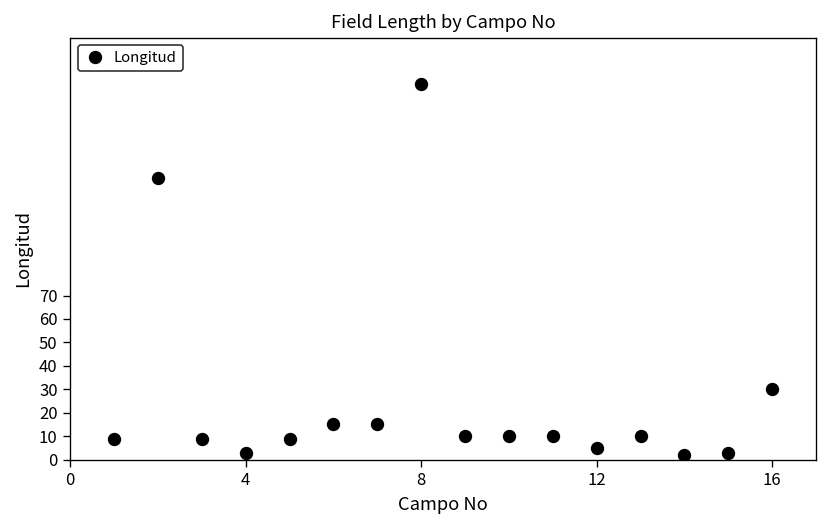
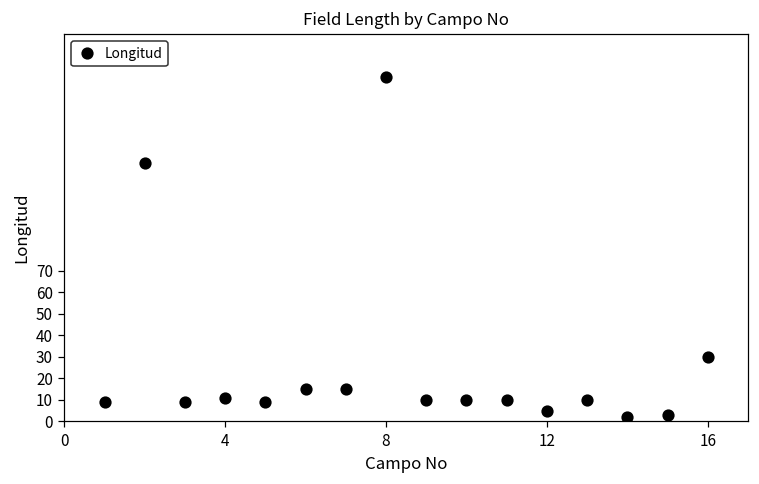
4: 3 -> 11
